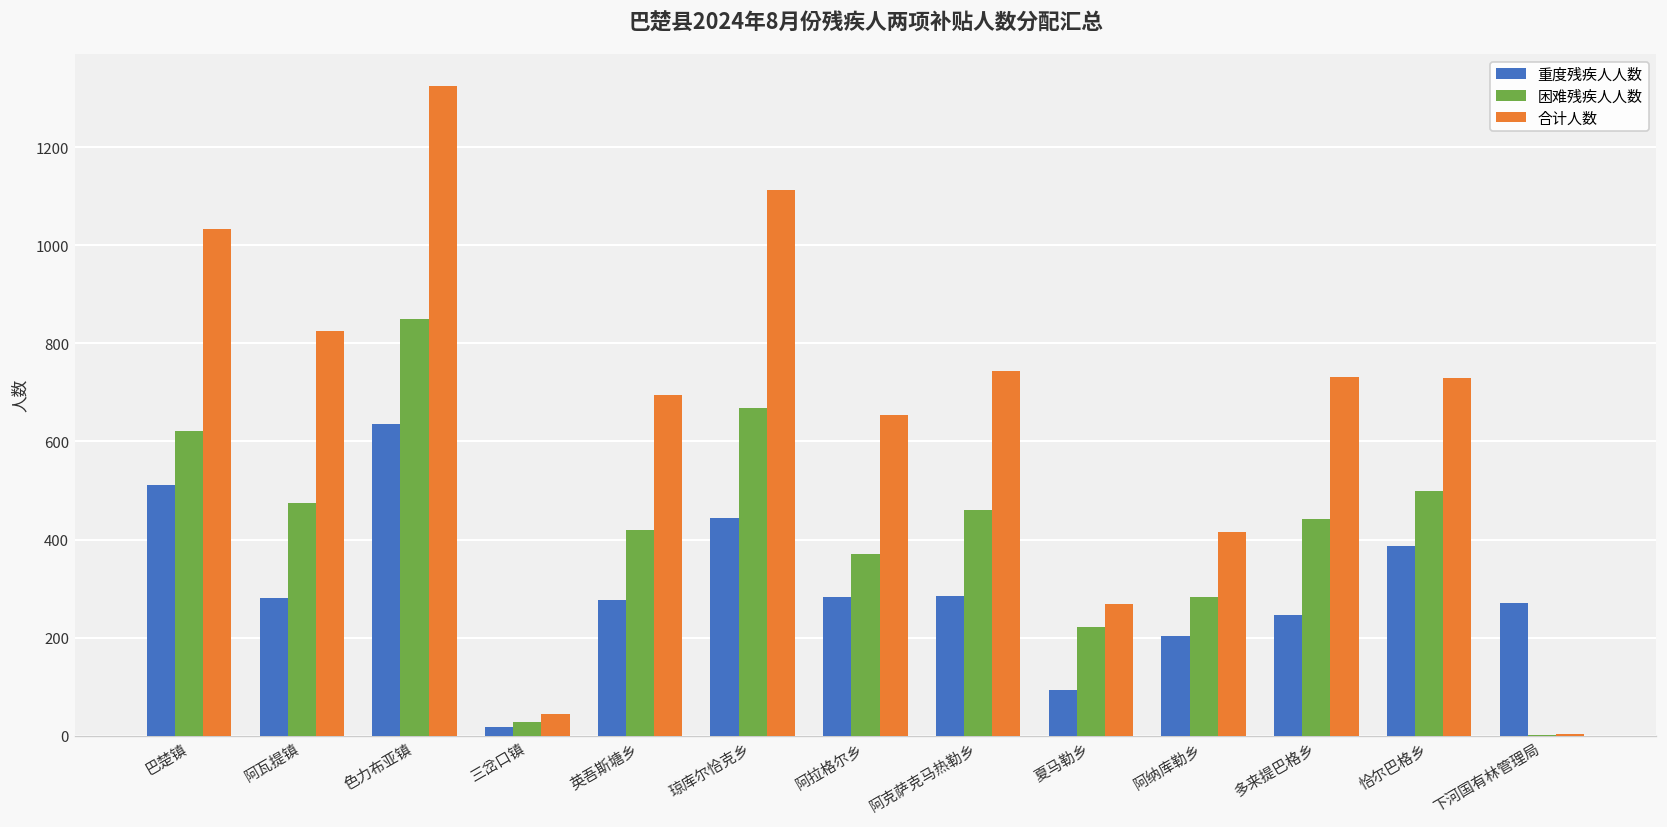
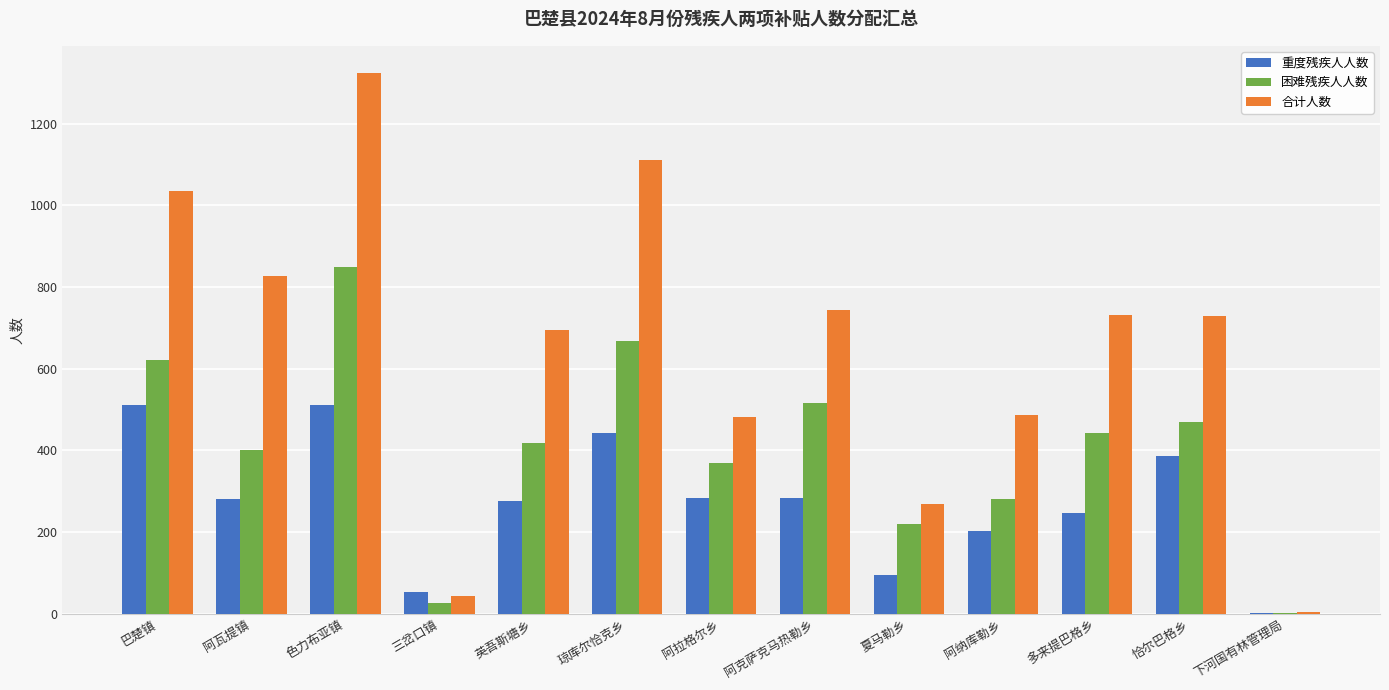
困难残疾人人数, 阿瓦提镇: 480 -> 400
重度残疾人人数, 色力布亚镇: 640 -> 510
重度残疾人人数, 三岔口镇: 20 -> 50
合计人数, 阿拉格尔乡: 650 -> 480
困难残疾人人数, 阿克萨克马热勒乡: 460 -> 520
合计人数, 阿纳库勒乡: 420 -> 490
困难残疾人人数, 恰尔巴格乡: 500 -> 470
重度残疾人人数, 下河国有林管理局: 270 -> 0
